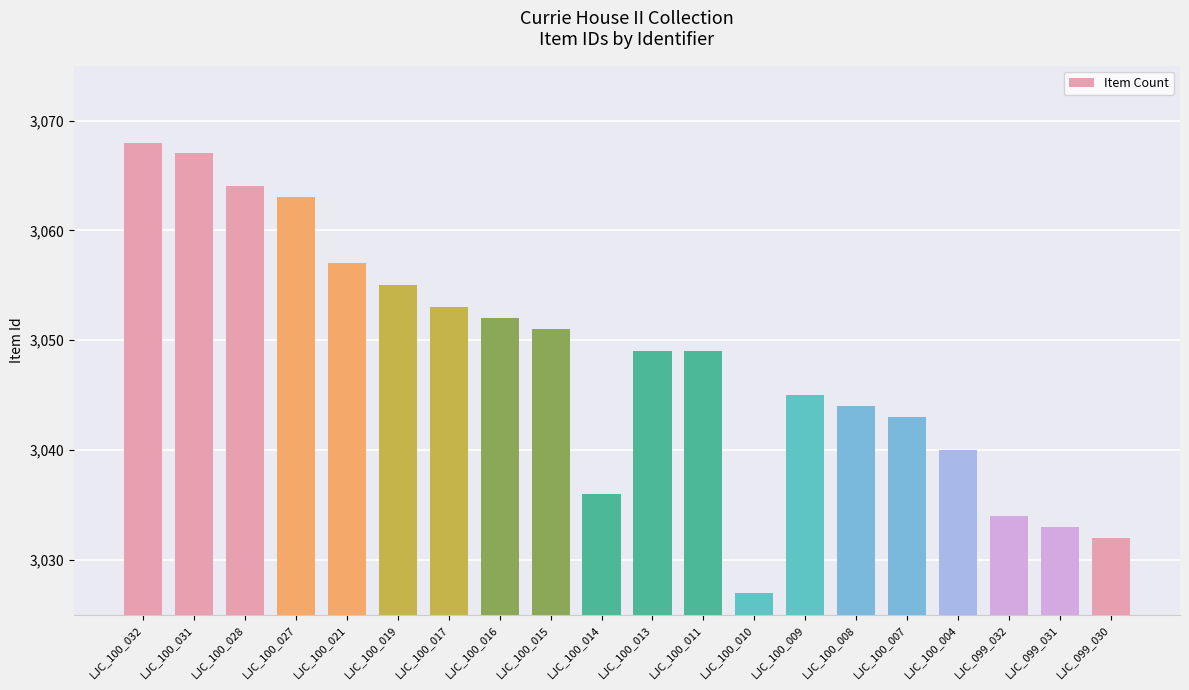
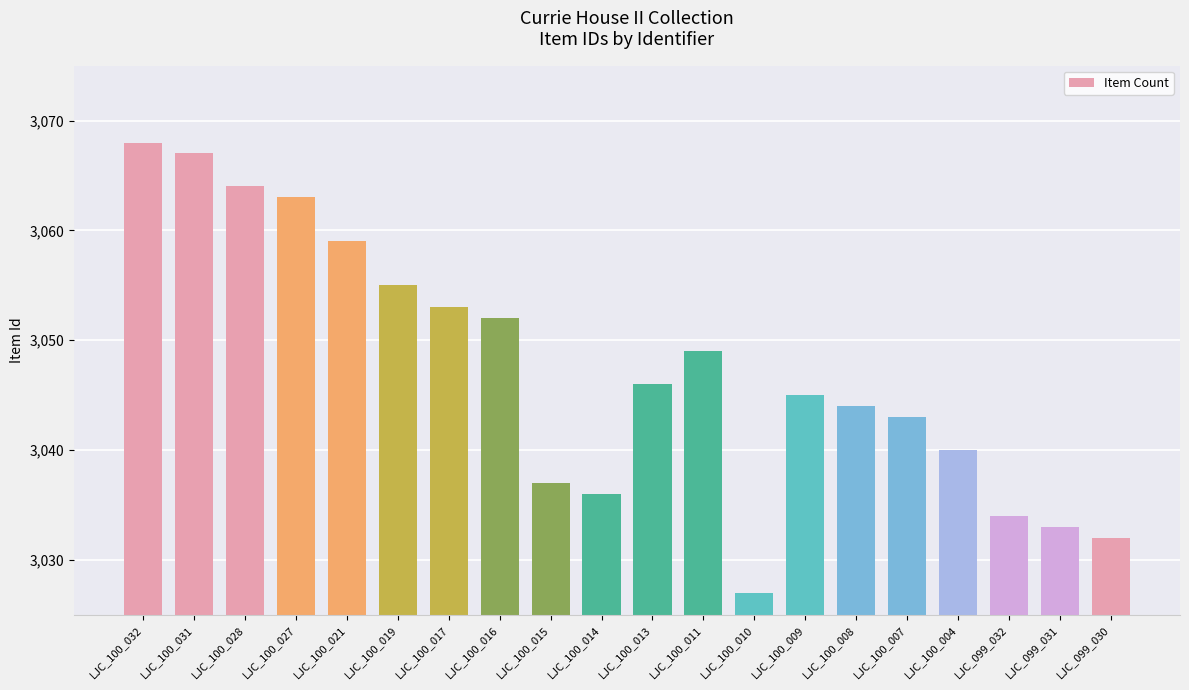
LJC_100_021: 3,057 -> 3,059
LJC_100_015: 3,051 -> 3,037
LJC_100_013: 3,049 -> 3,046
